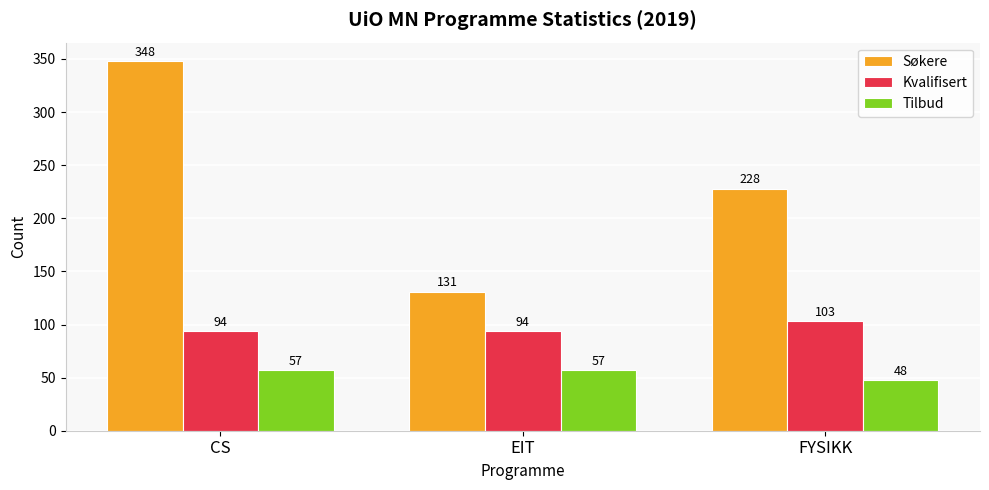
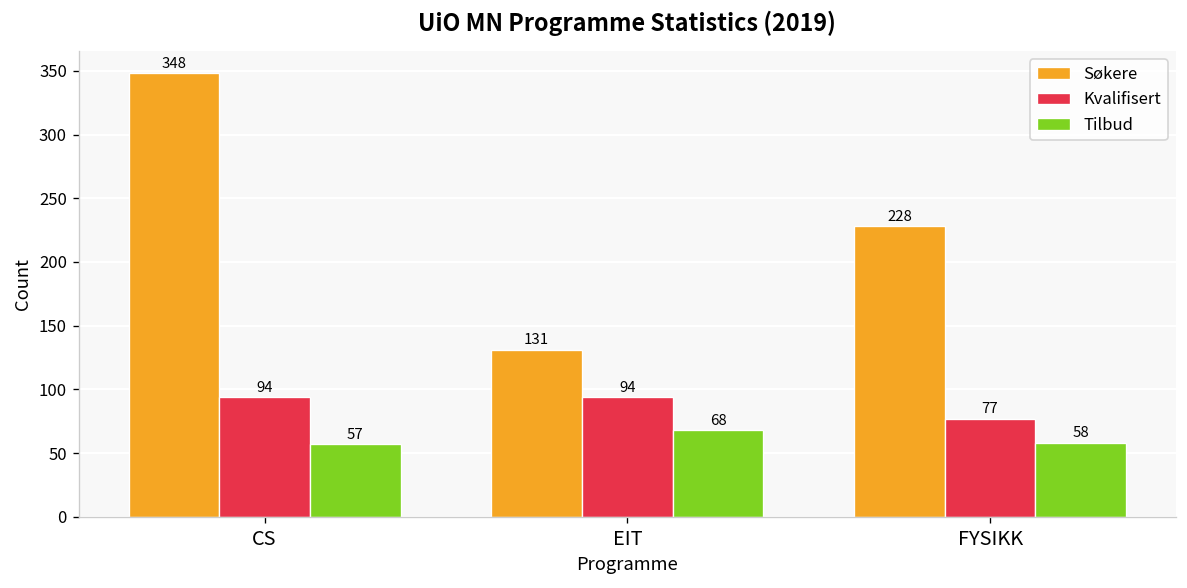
Tilbud, EIT: 57 -> 68
Kvalifisert, FYSIKK: 103 -> 77
Tilbud, FYSIKK: 48 -> 58
